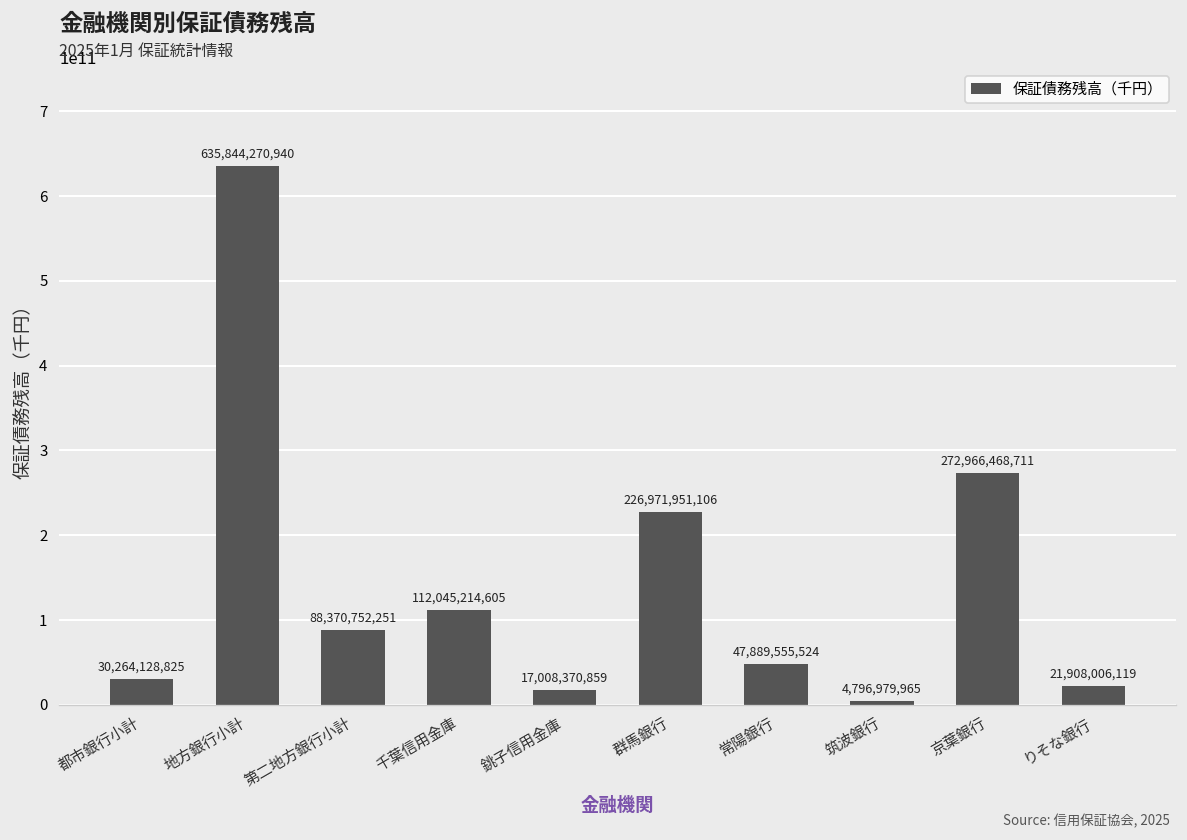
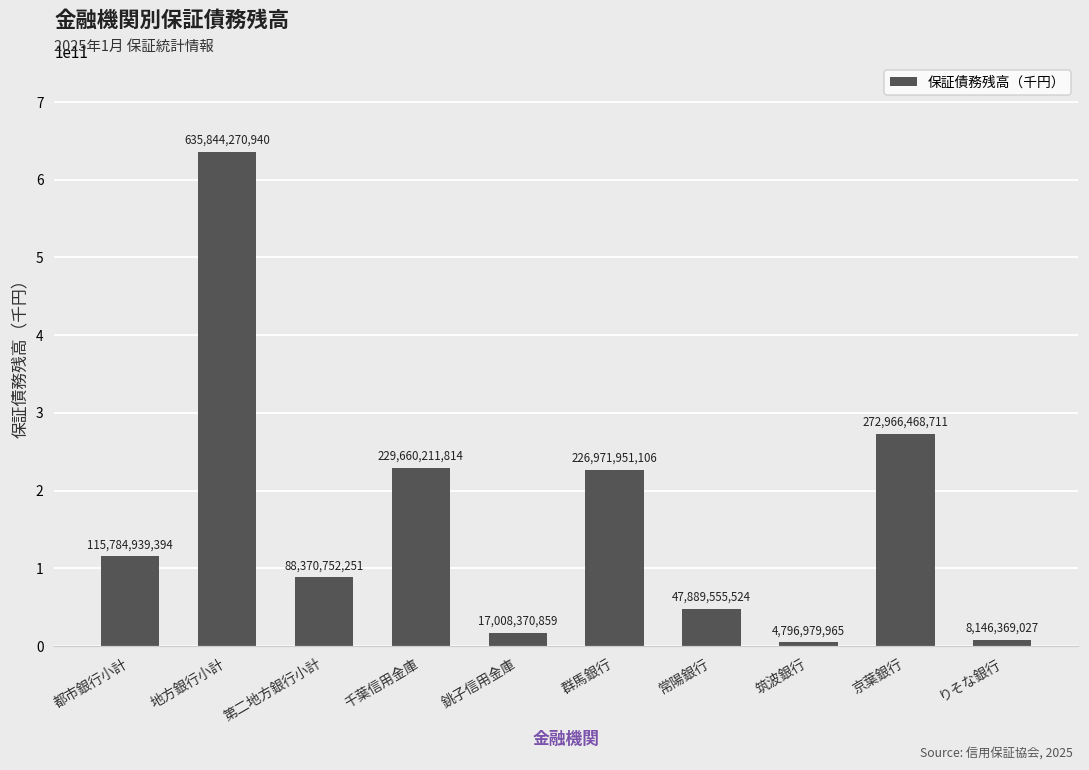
都市銀行小計: 30,264,128,825 -> 115,784,939,394
千葉信用金庫: 112,045,214,605 -> 229,660,211,814
りそな銀行: 21,908,006,119 -> 8,146,369,027
